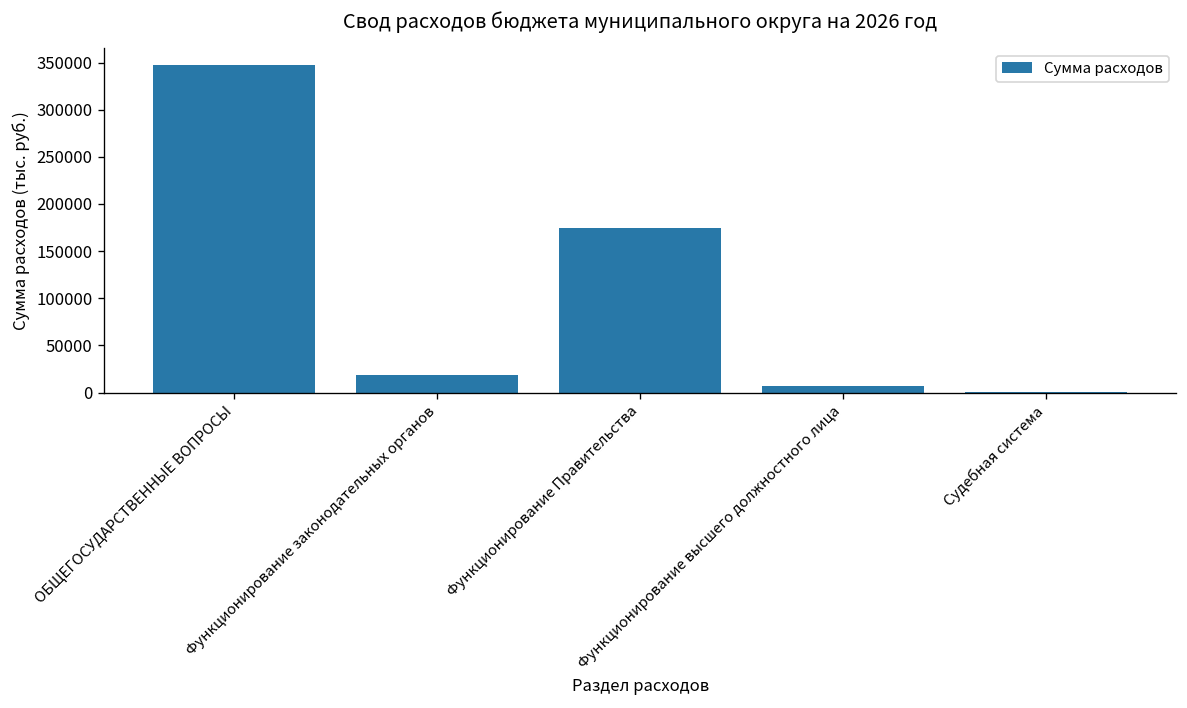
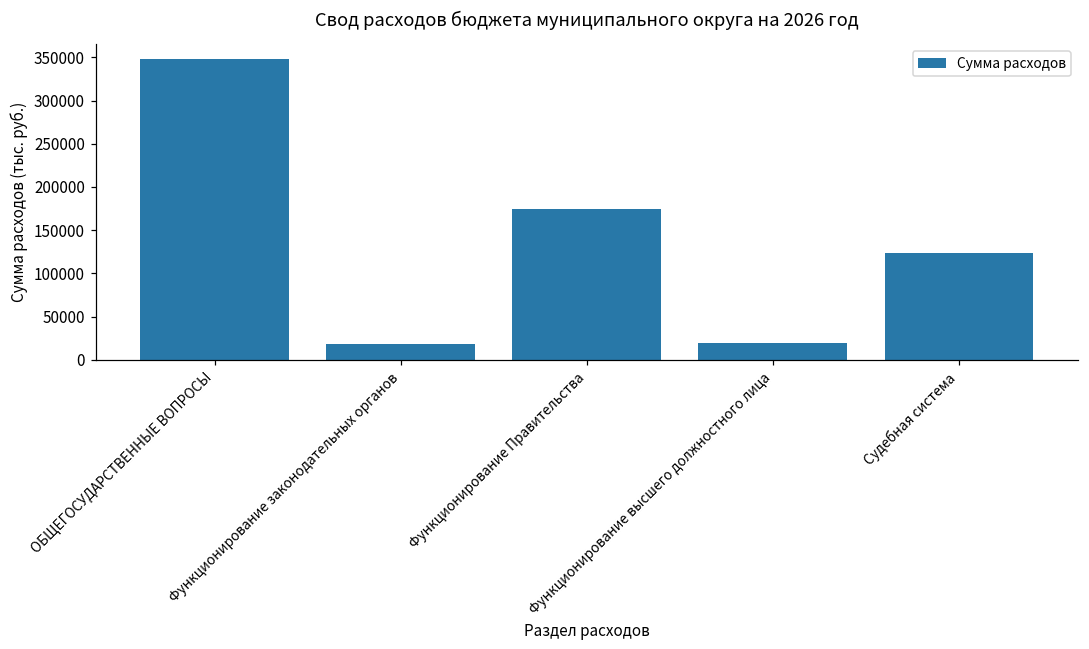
Функционирование высшего должностного лица: 10000 -> 20000
Судебная система: 0 -> 120000
